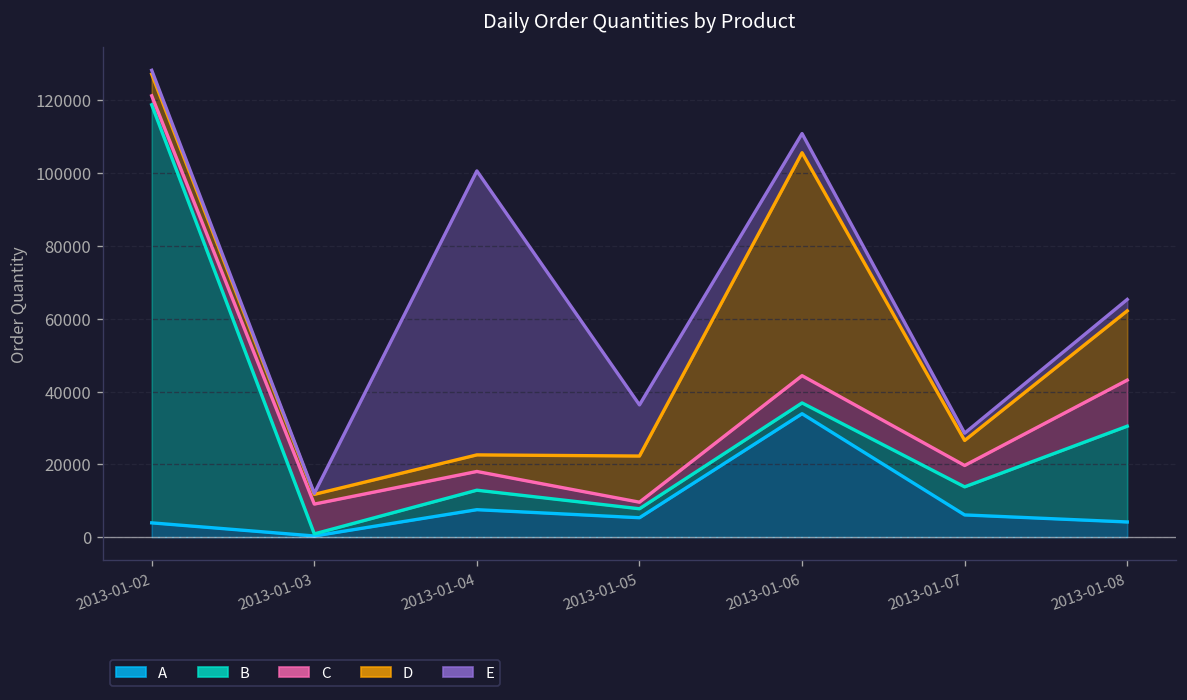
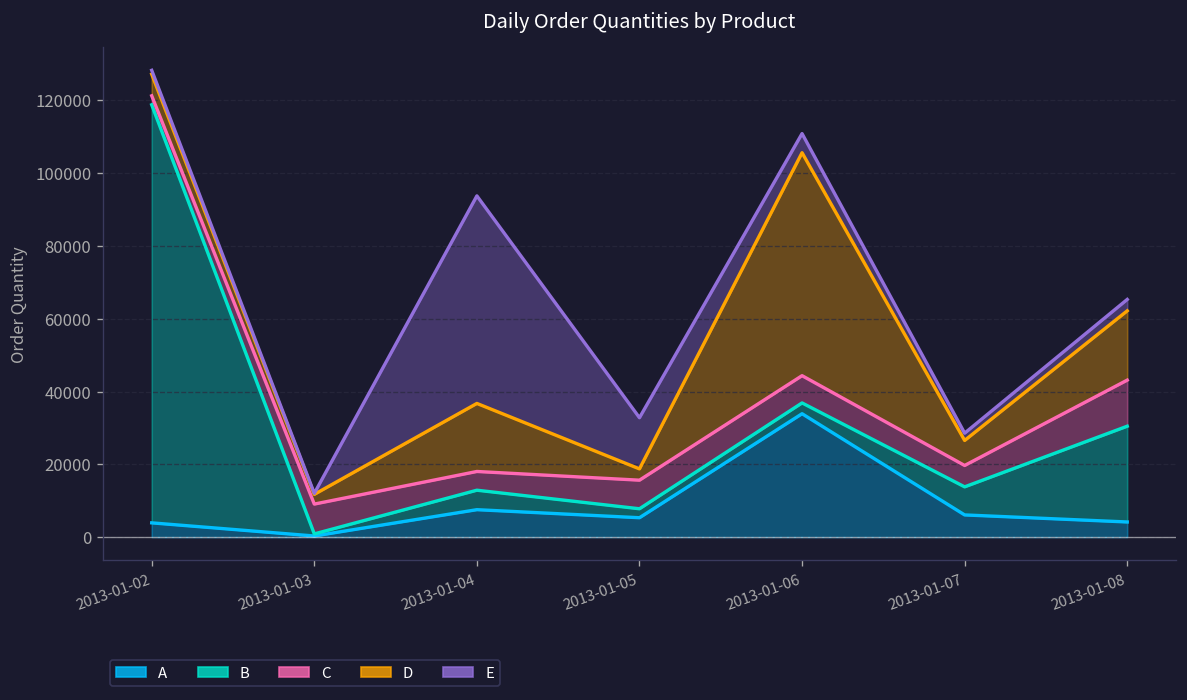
D, 2013-01-04: 5000 -> 19000
E, 2013-01-04: 78000 -> 57000
C, 2013-01-05: 2000 -> 8000
D, 2013-01-05: 13000 -> 3000
